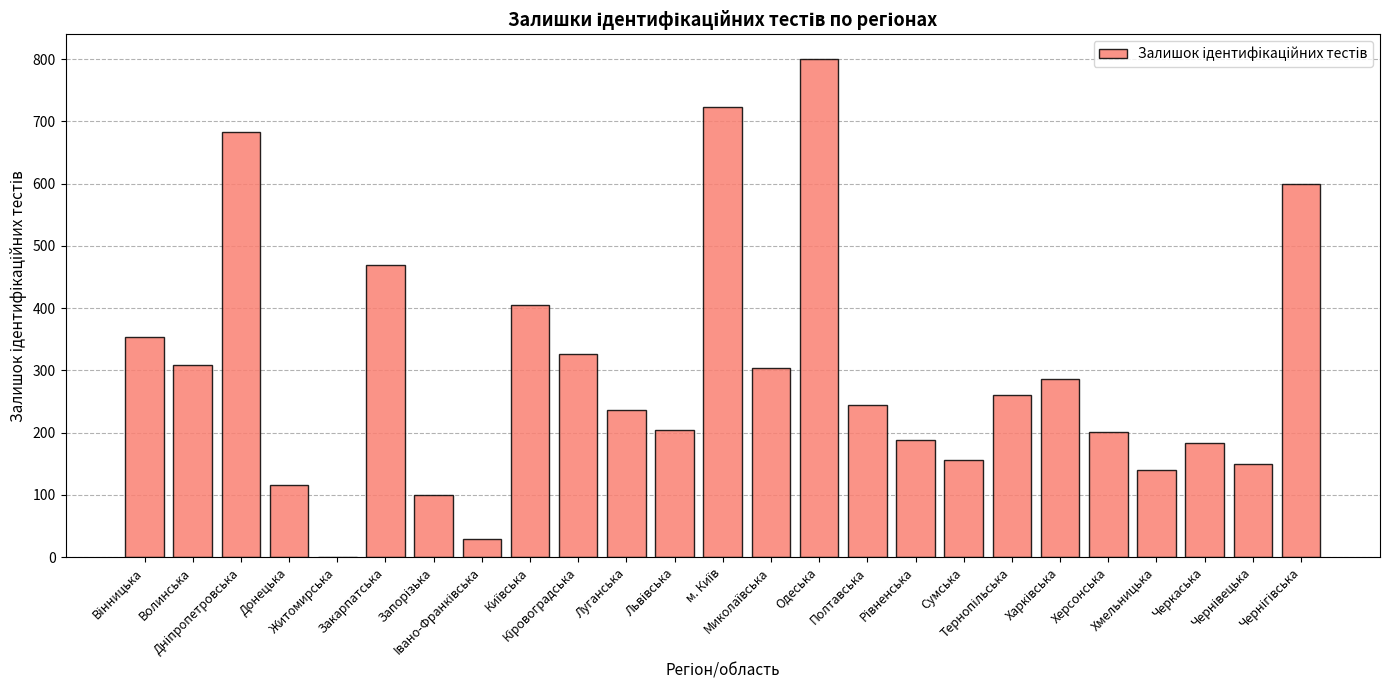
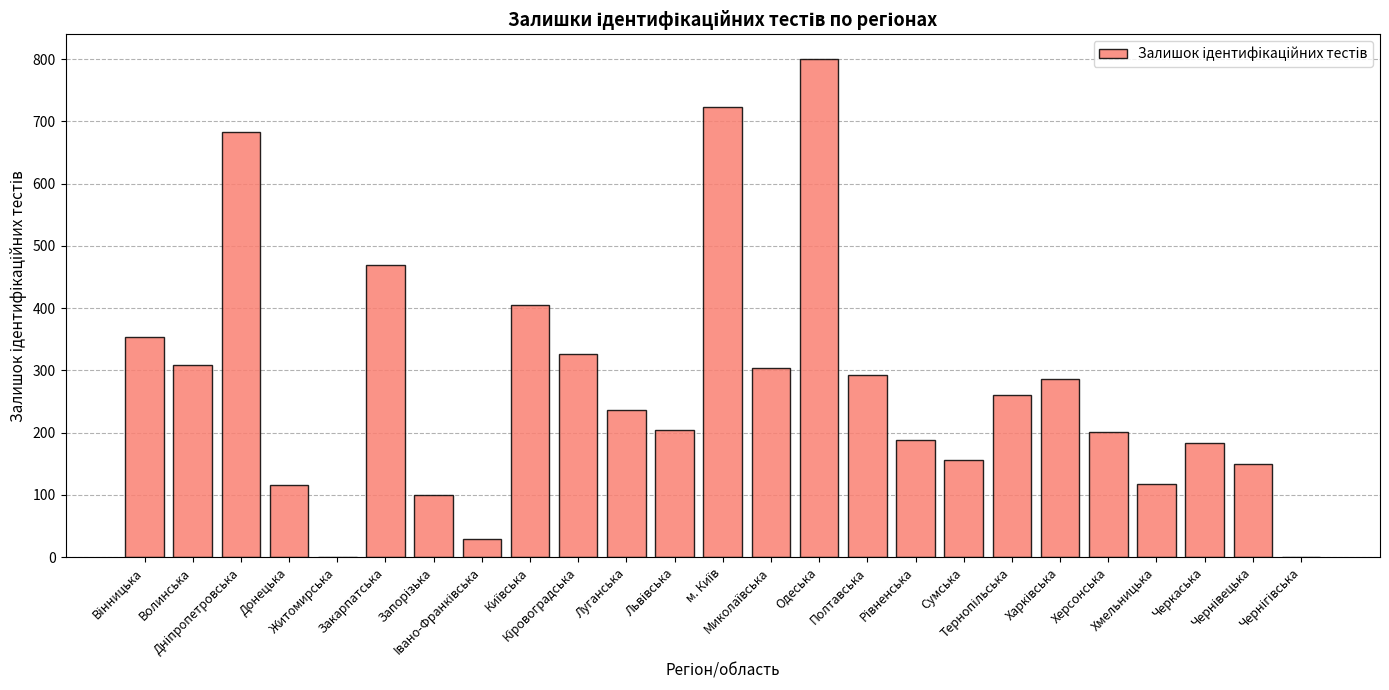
Полтавська: 240 -> 290
Хмельницька: 140 -> 120
Чернігівська: 600 -> 0
